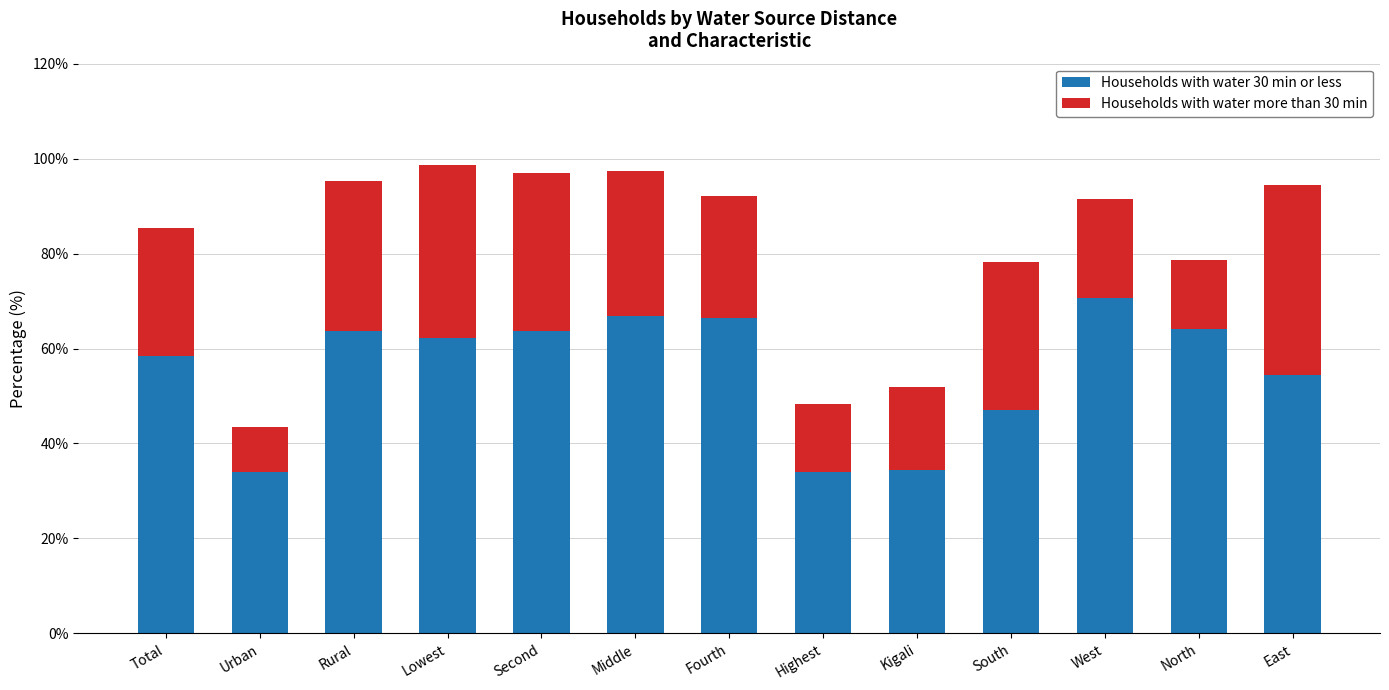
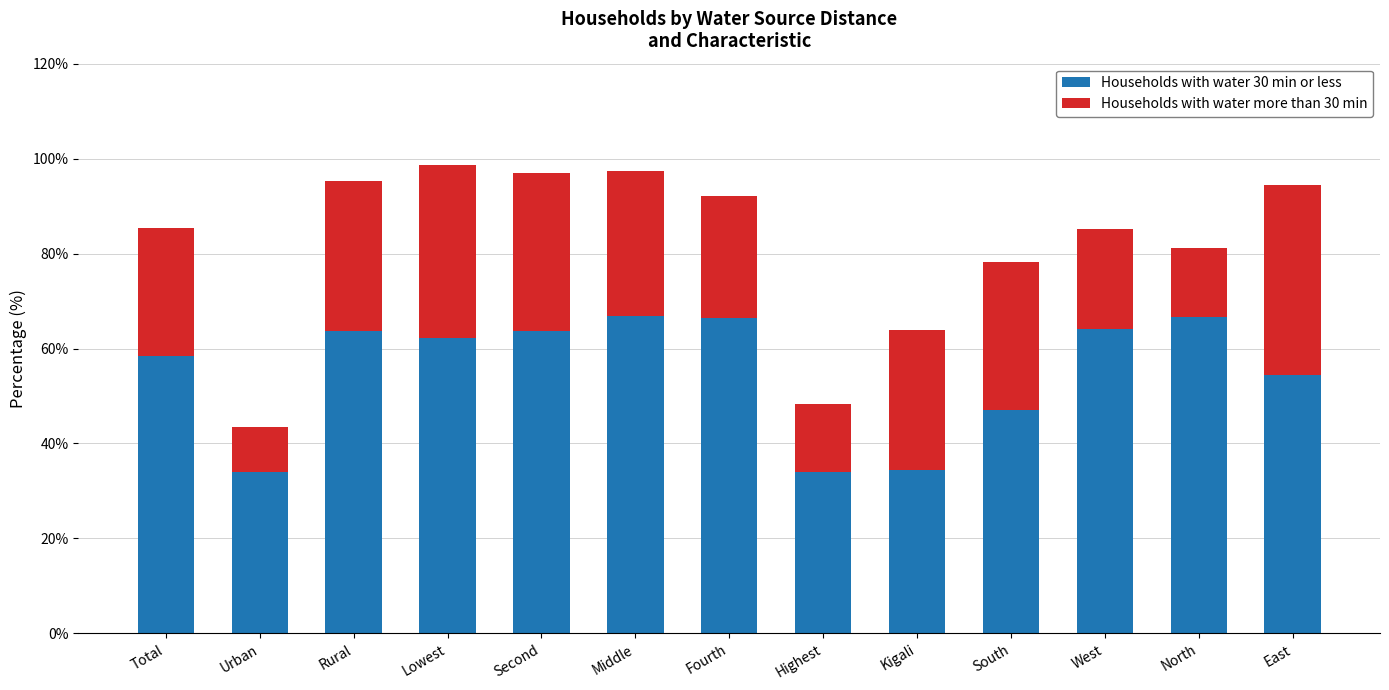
Households with water more than 30 min, Kigali: 17% -> 29%
Households with water 30 min or less, West: 71% -> 64%
Households with water 30 min or less, North: 64% -> 67%
